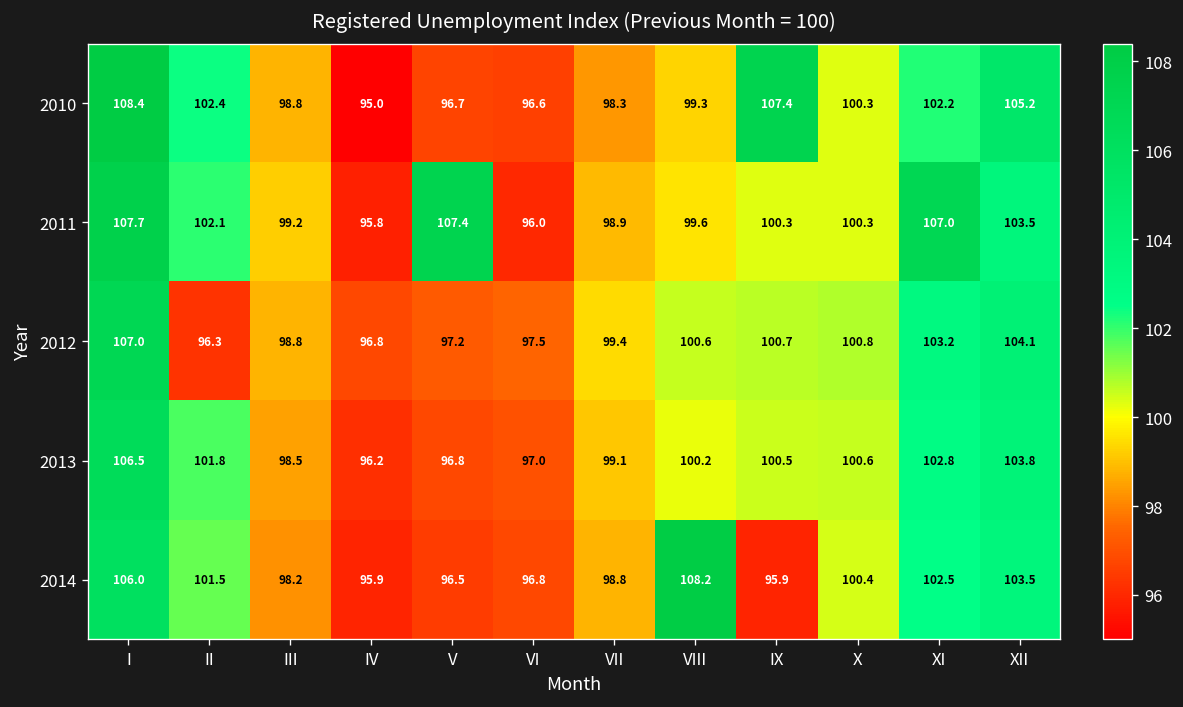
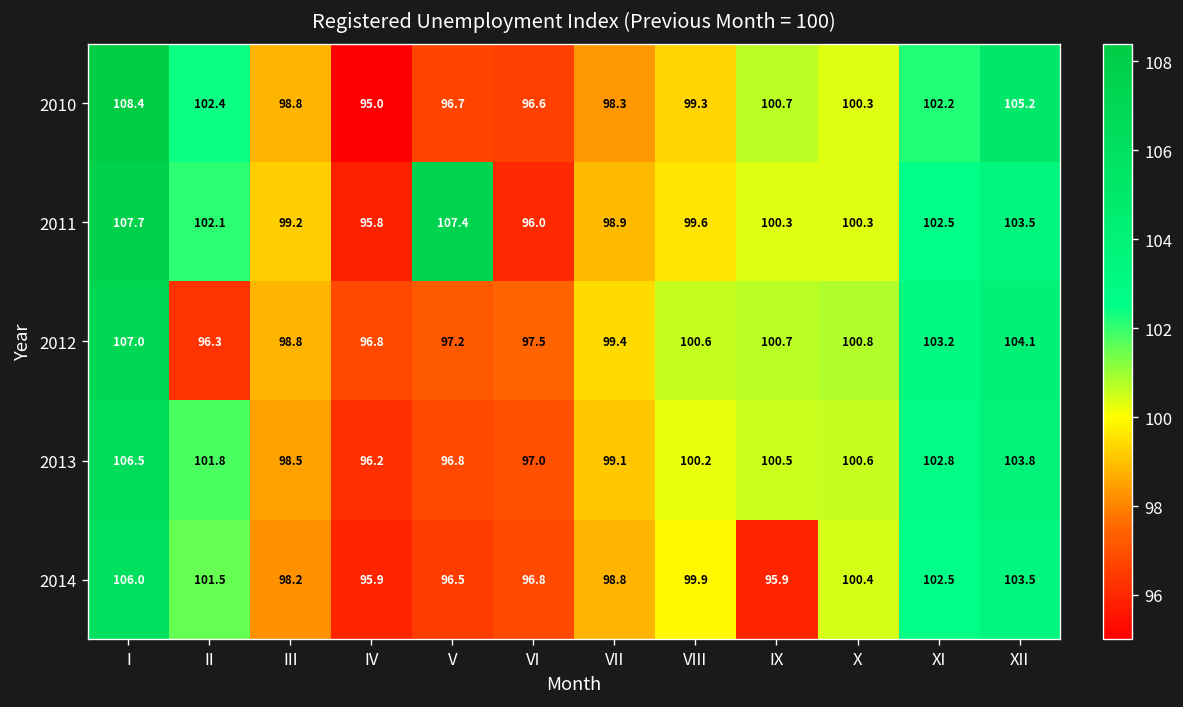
2010, IX: 107.4 -> 100.7
2011, XI: 107.0 -> 102.5
2014, VIII: 108.2 -> 99.9
